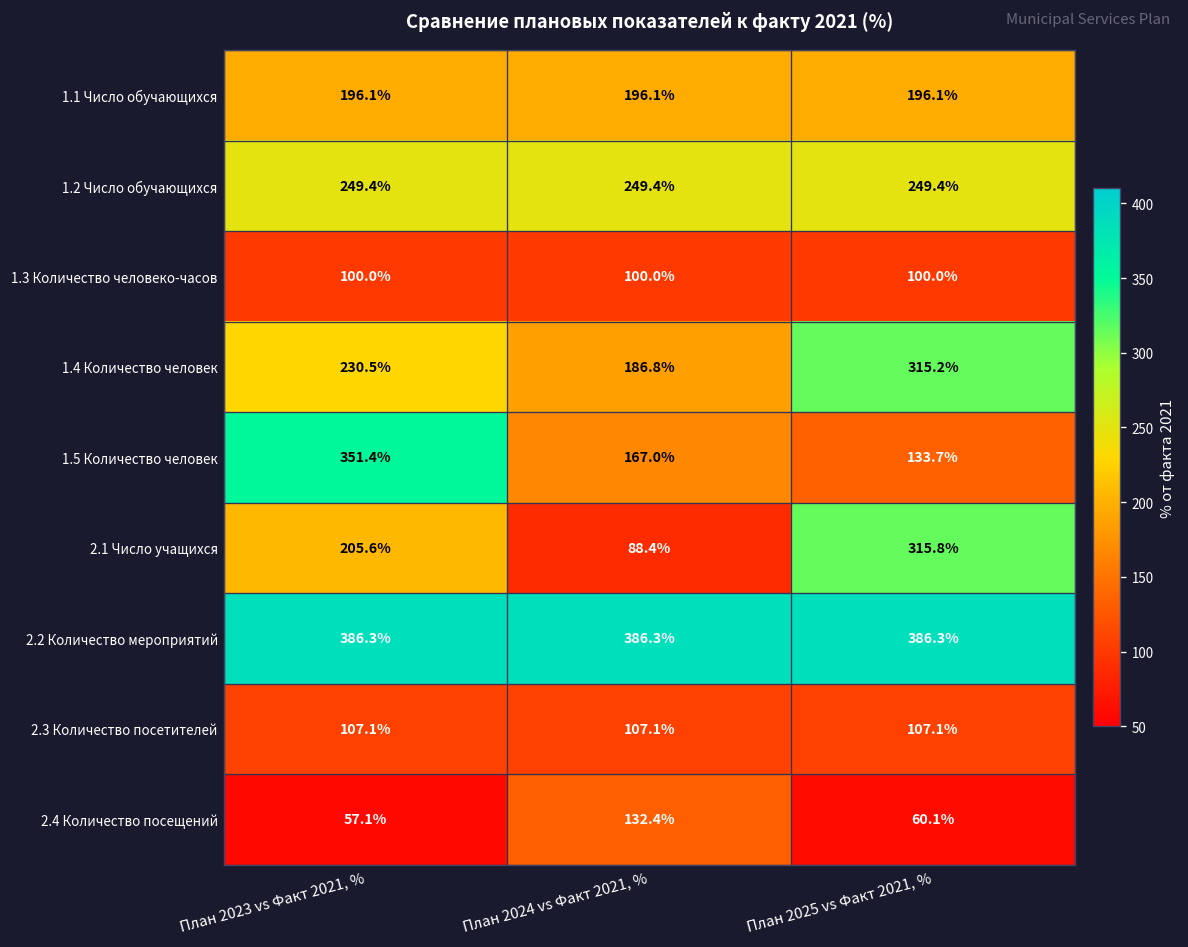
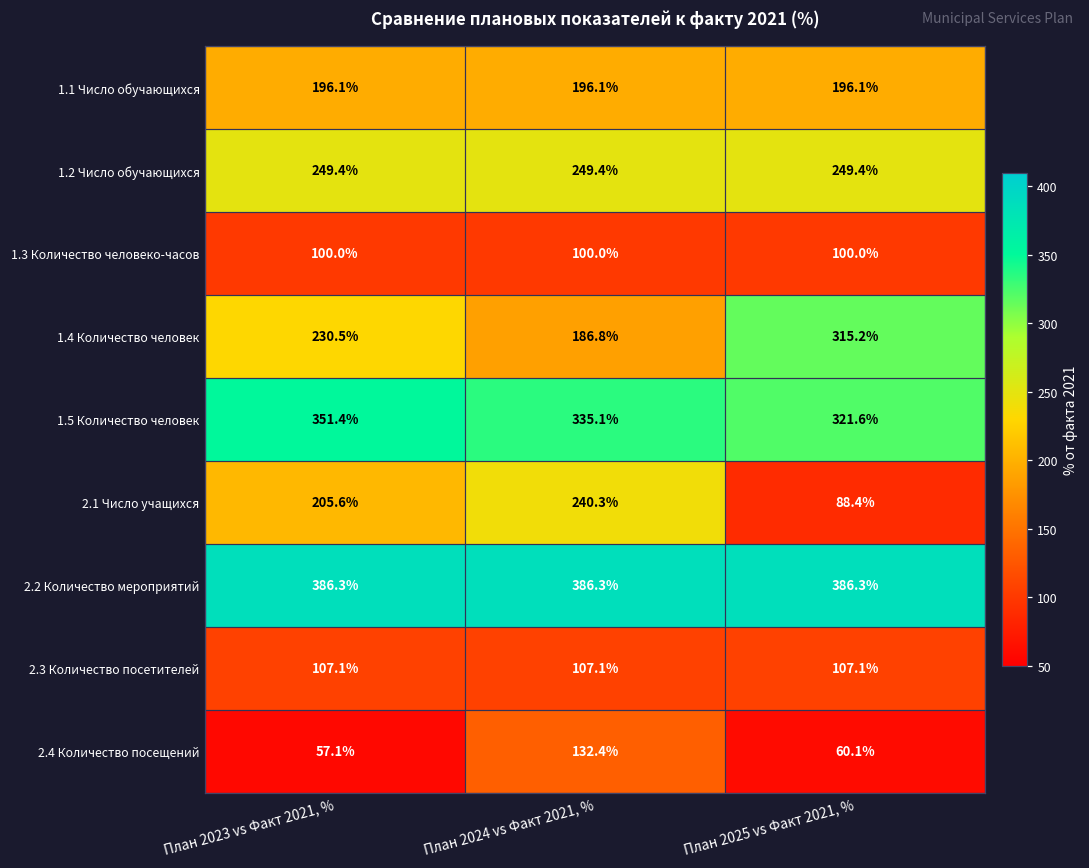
1.5 Количество человек, План 2024 vs Факт 2021, %: 167.0% -> 335.1%
1.5 Количество человек, План 2025 vs Факт 2021, %: 133.7% -> 321.6%
2.1 Число учащихся, План 2024 vs Факт 2021, %: 88.4% -> 240.3%
2.1 Число учащихся, План 2025 vs Факт 2021, %: 315.8% -> 88.4%
